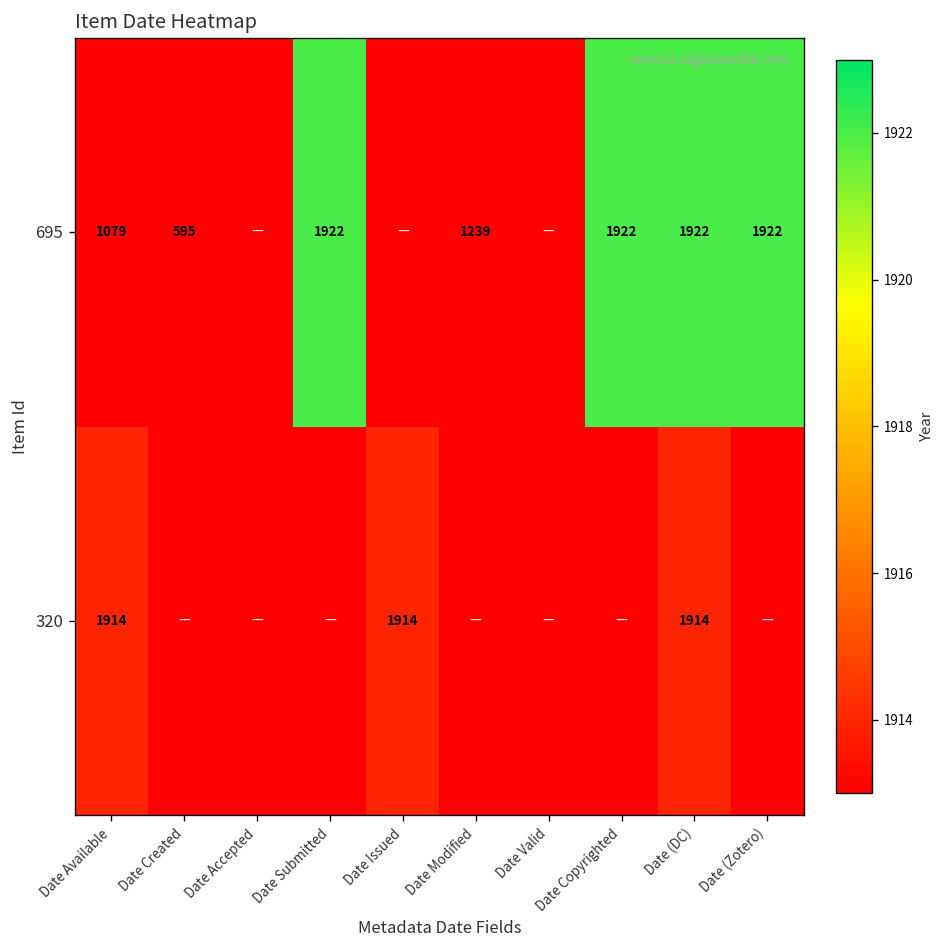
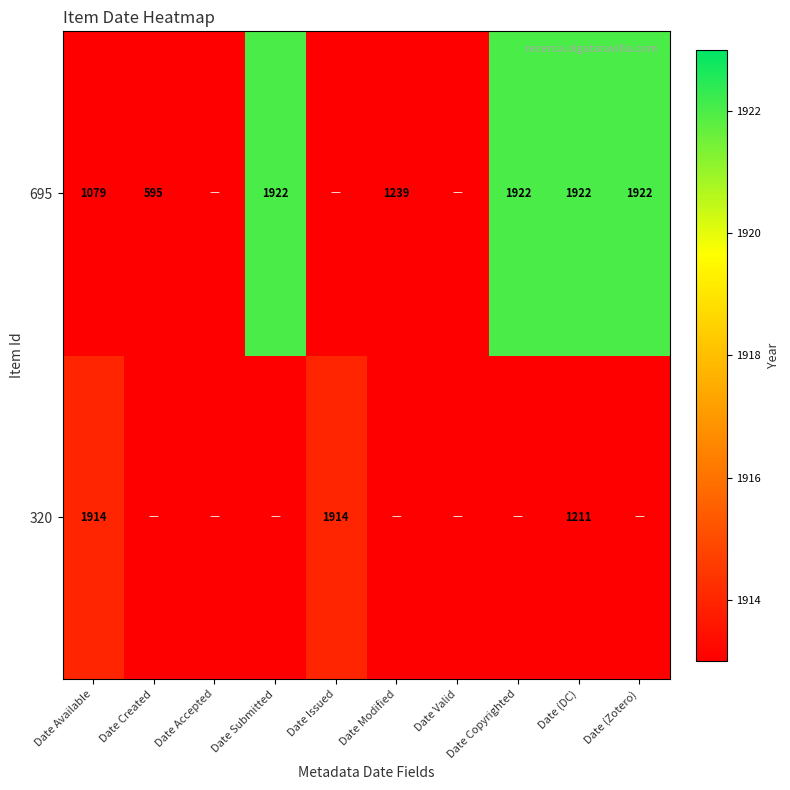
320, Date (DC): 1914 -> 1211
